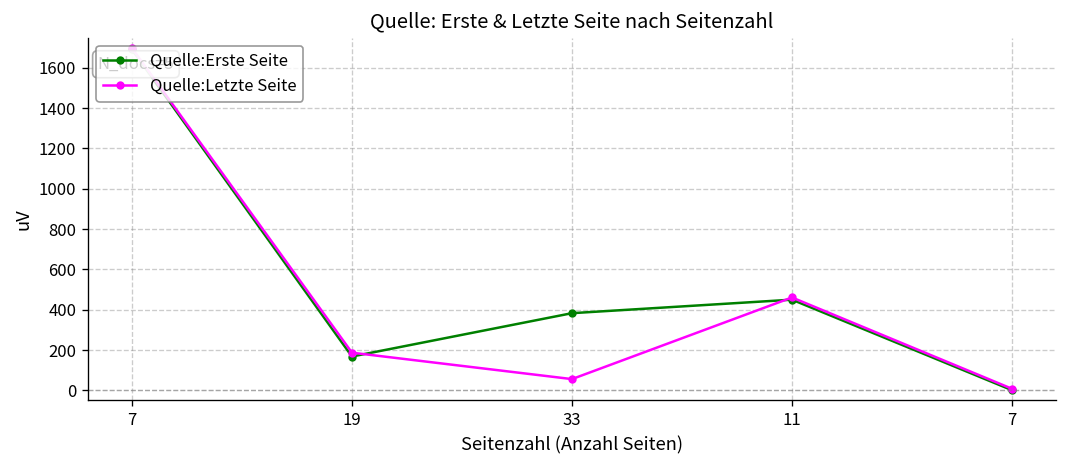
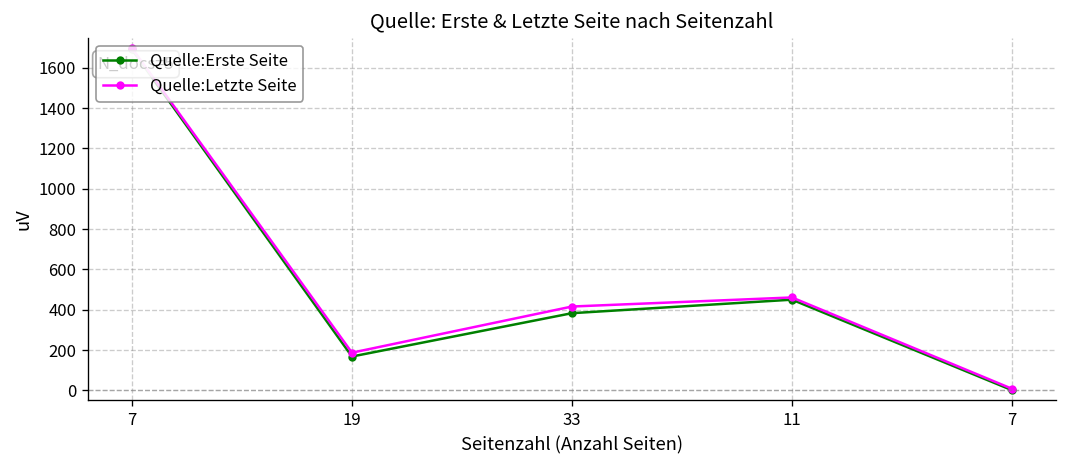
Quelle:Letzte Seite, 33: 60 -> 420
